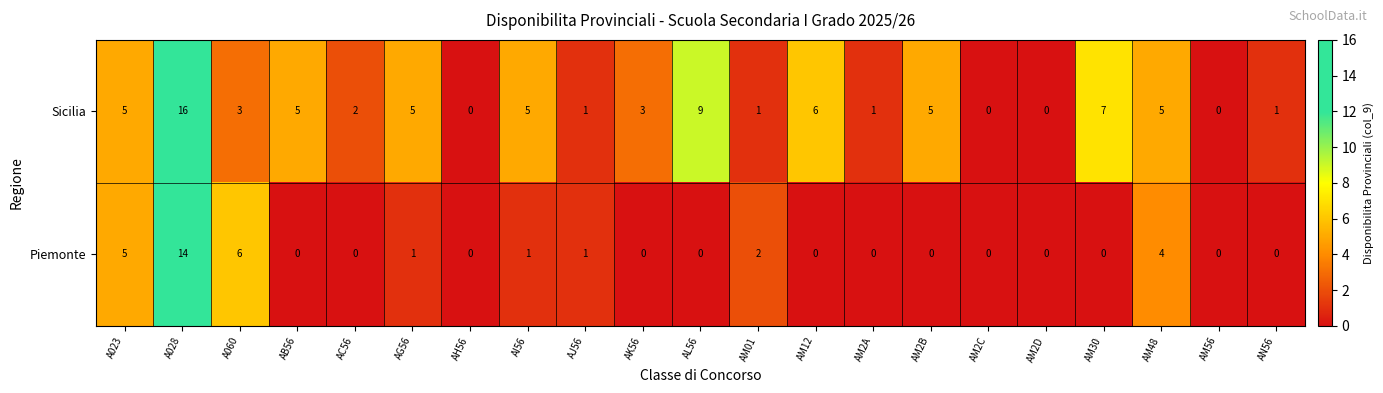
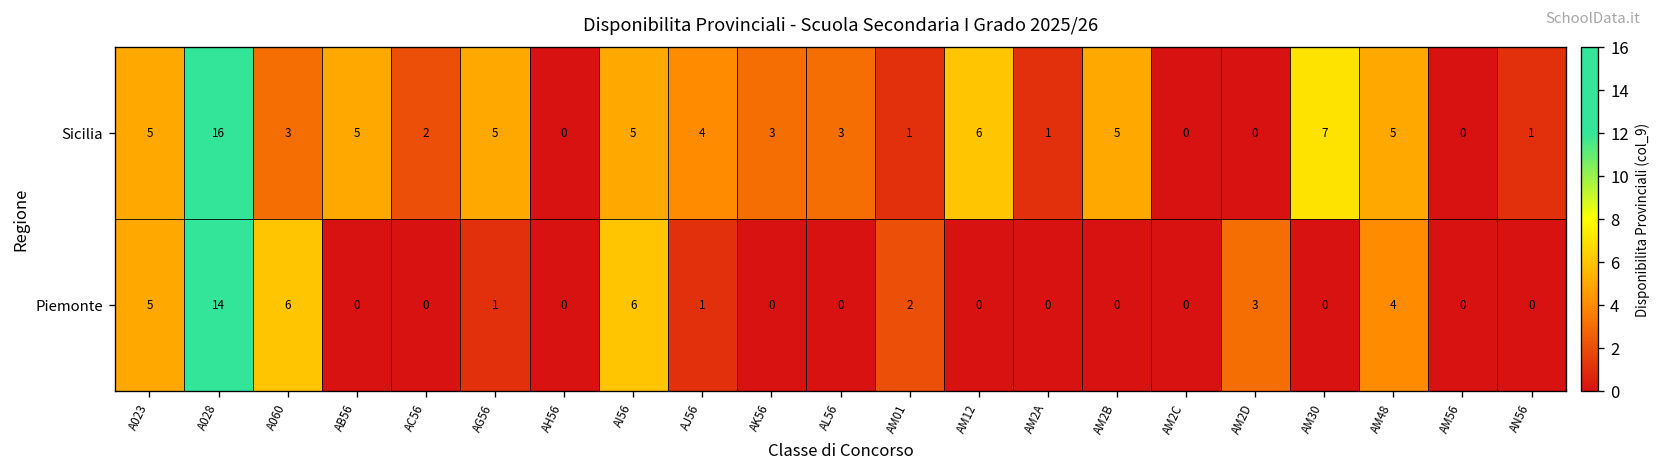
Sicilia, AJ56: 1 -> 4
Sicilia, AL56: 9 -> 3
Piemonte, AI56: 1 -> 6
Piemonte, AM2D: 0 -> 3
